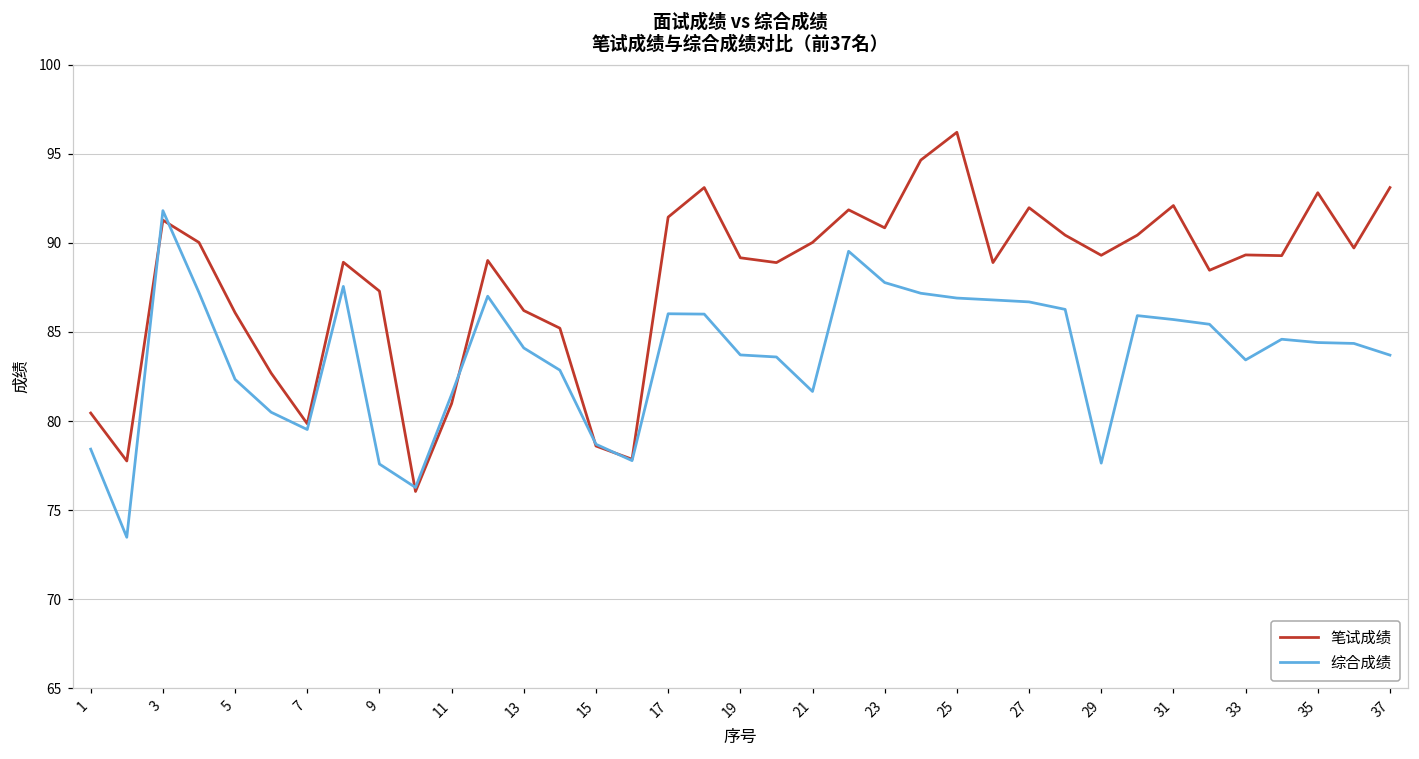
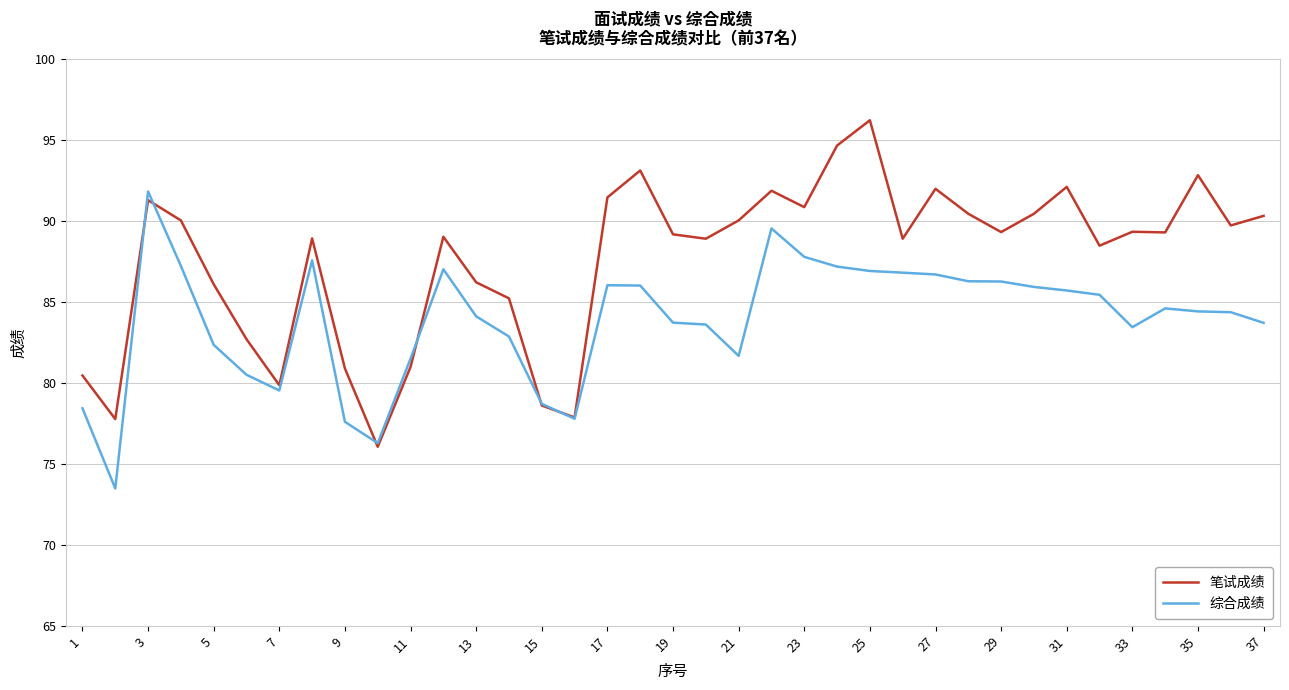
笔试成绩, 9: 87.3 -> 80.9
综合成绩, 29: 77.6 -> 86.3
笔试成绩, 37: 93.1 -> 90.3
